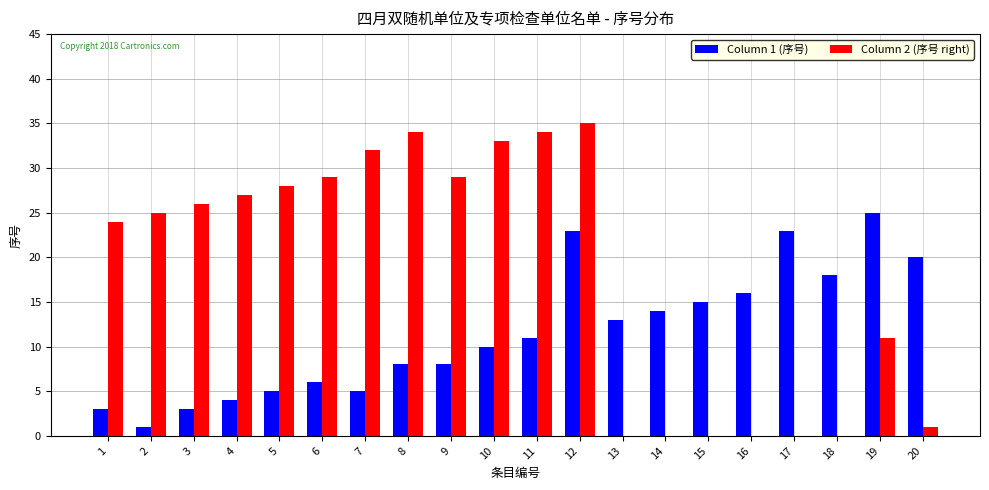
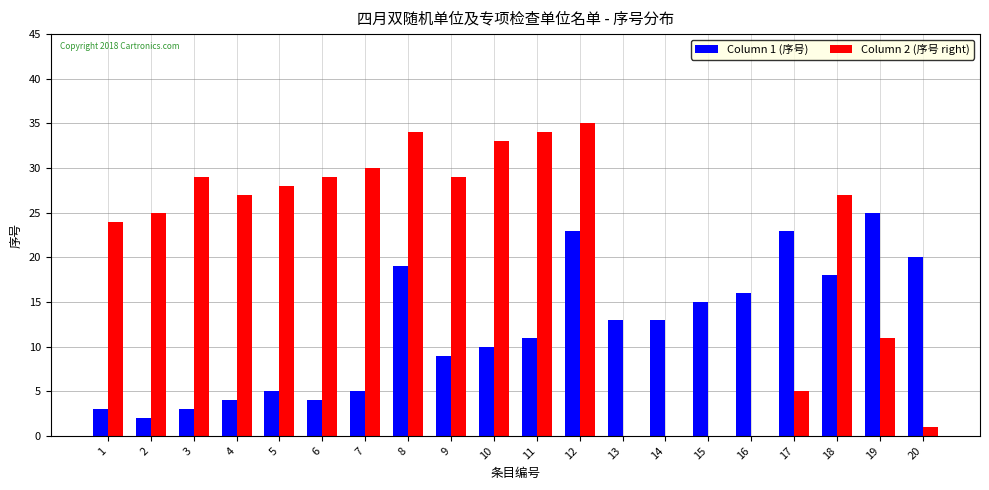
Column 1 (序号), 2: 1 -> 2
Column 2 (序号 right), 3: 26 -> 29
Column 1 (序号), 6: 6 -> 4
Column 2 (序号 right), 7: 32 -> 30
Column 1 (序号), 8: 8 -> 19
Column 1 (序号), 9: 8 -> 9
Column 1 (序号), 14: 14 -> 13
Column 2 (序号 right), 17: 0 -> 5
Column 2 (序号 right), 18: 0 -> 27
